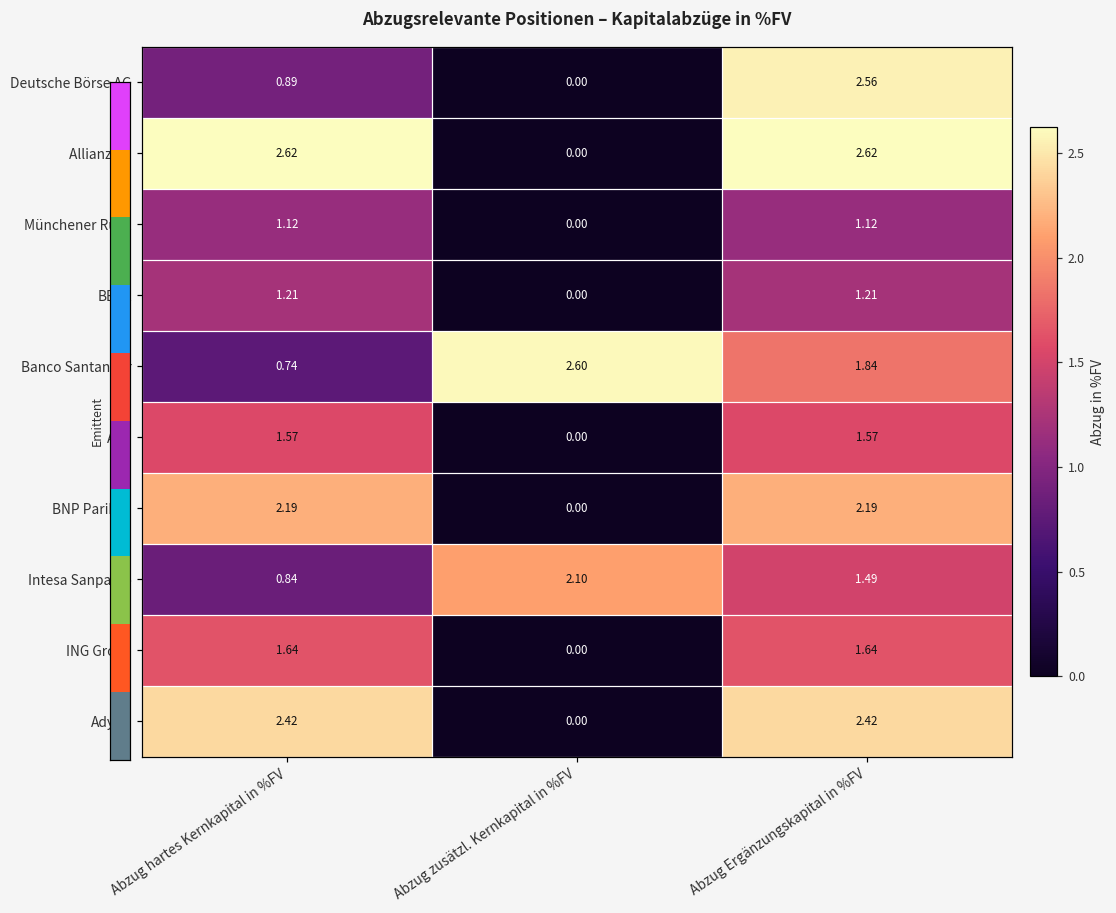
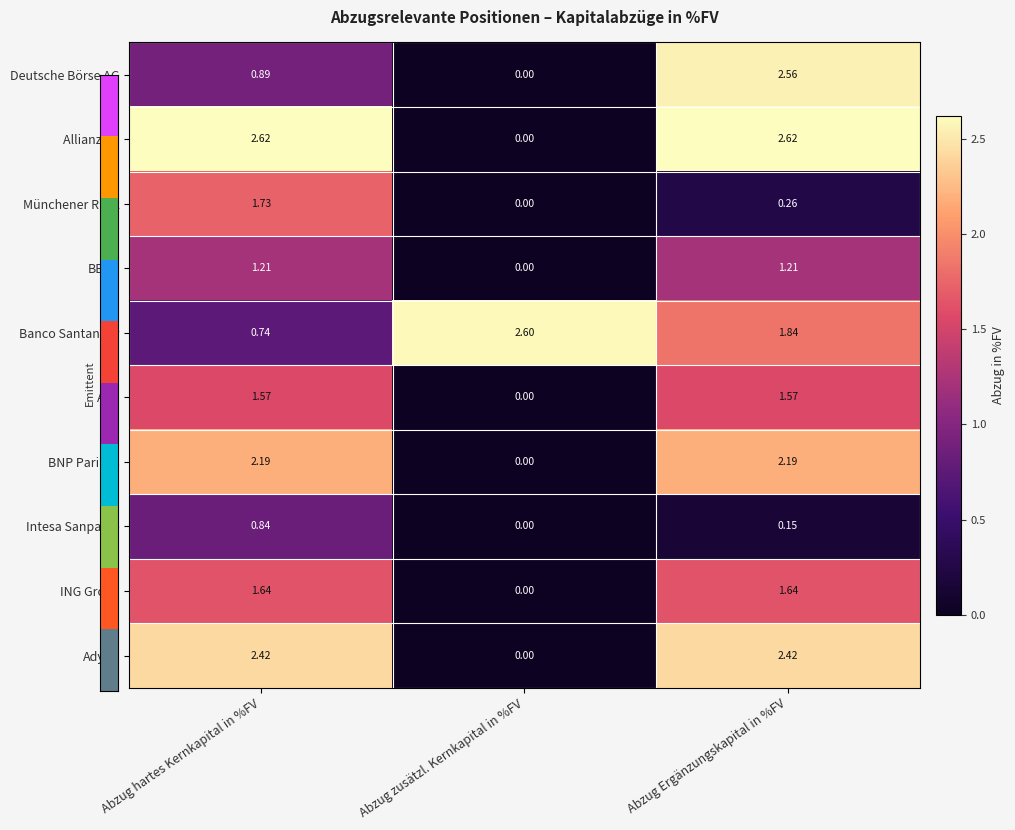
Abzugsrelevante Positionen – Kapitalabzüge in %FV, Münchener Rück, Abzug hartes Kernkapital in %FV: 1.12 -> 1.73
Abzugsrelevante Positionen – Kapitalabzüge in %FV, Münchener Rück, Abzug Ergänzungskapital in %FV: 1.12 -> 0.26
Abzugsrelevante Positionen – Kapitalabzüge in %FV, Intesa Sanpaolo, Abzug zusätzl. Kernkapital in %FV: 2.10 -> 0.00
Abzugsrelevante Positionen – Kapitalabzüge in %FV, Intesa Sanpaolo, Abzug Ergänzungskapital in %FV: 1.49 -> 0.15
